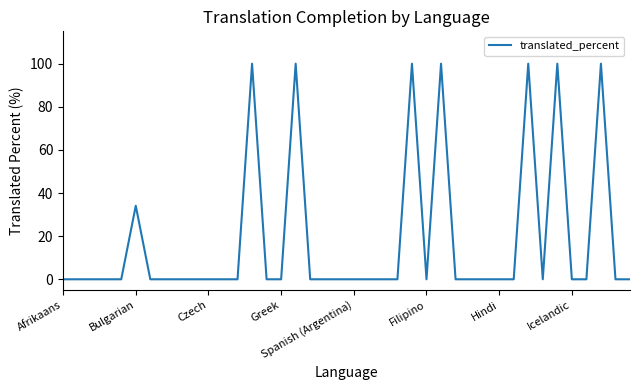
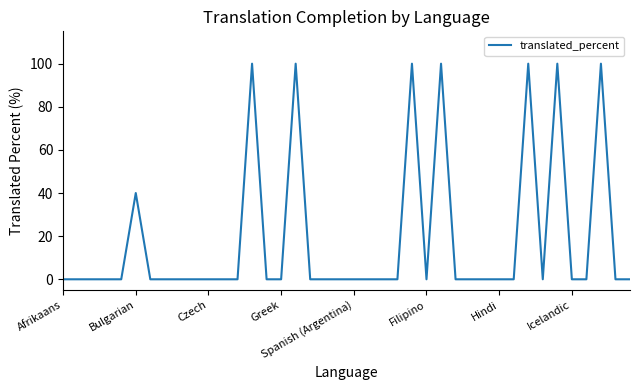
Bulgarian: 34 -> 40
